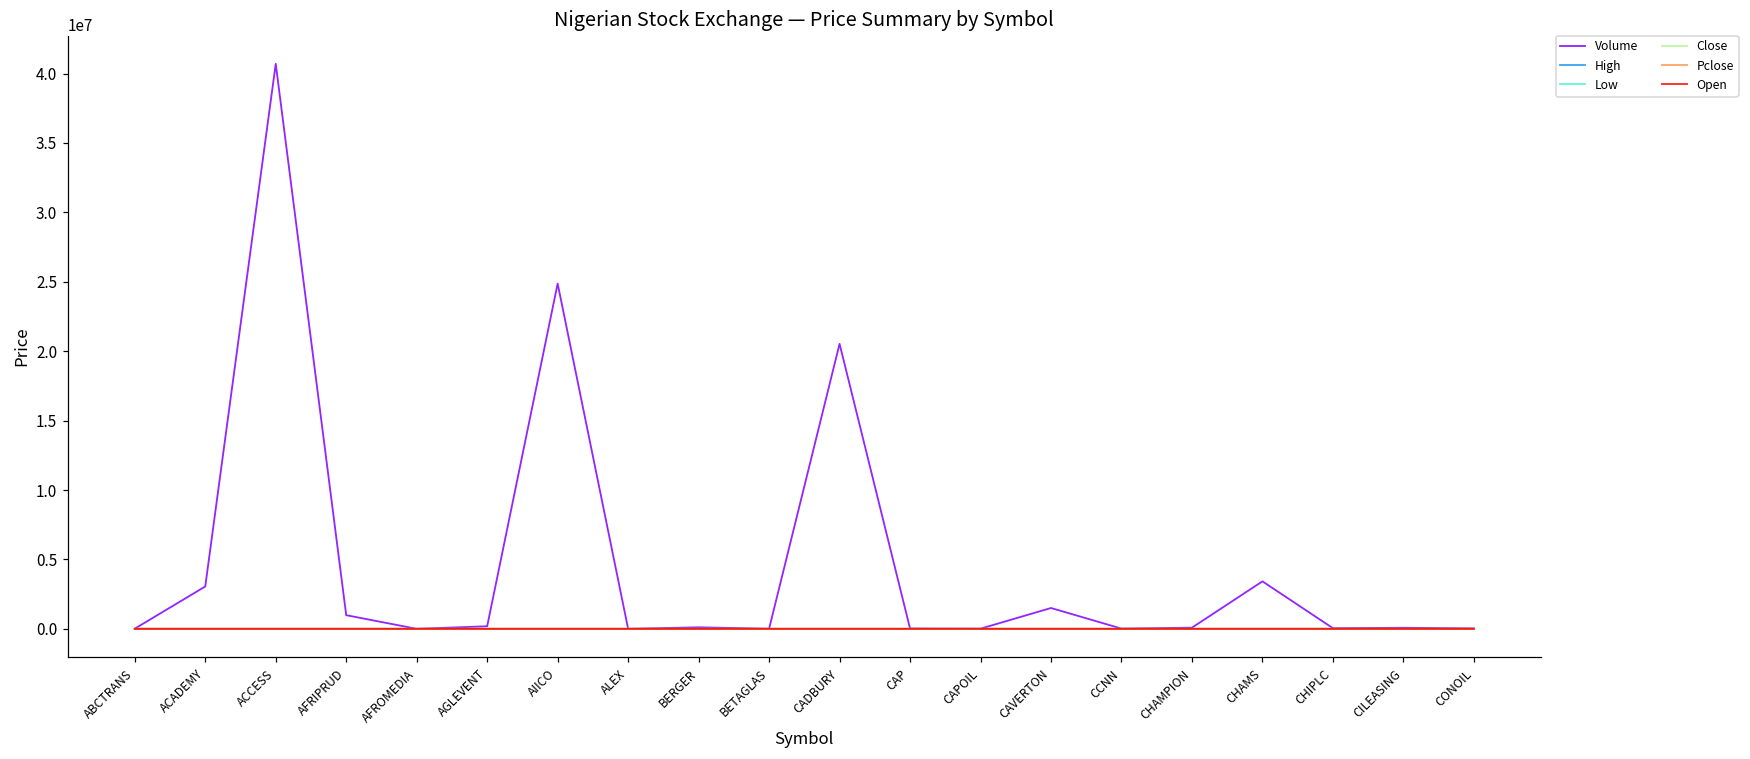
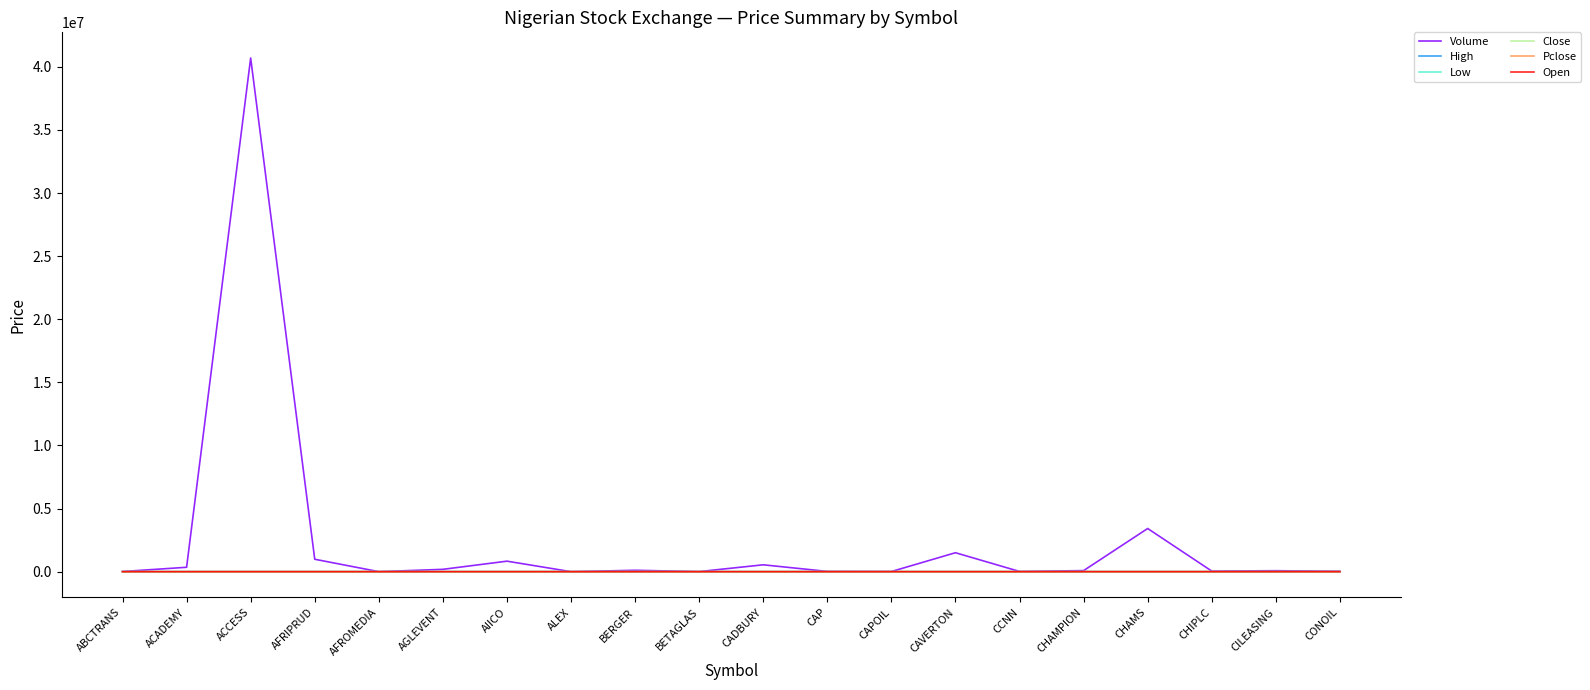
Volume, ACADEMY: 3000000 -> 300000
Volume, AIICO: 24900000 -> 800000
Volume, CADBURY: 20500000 -> 500000
